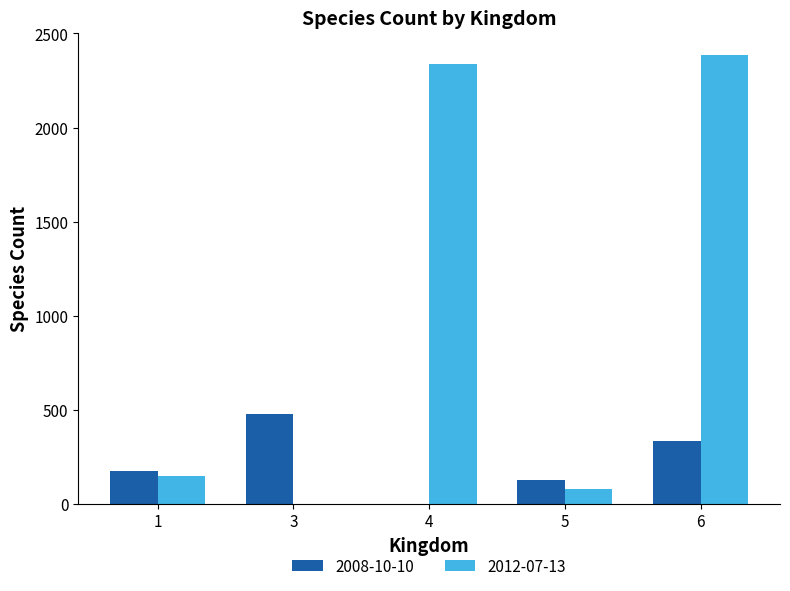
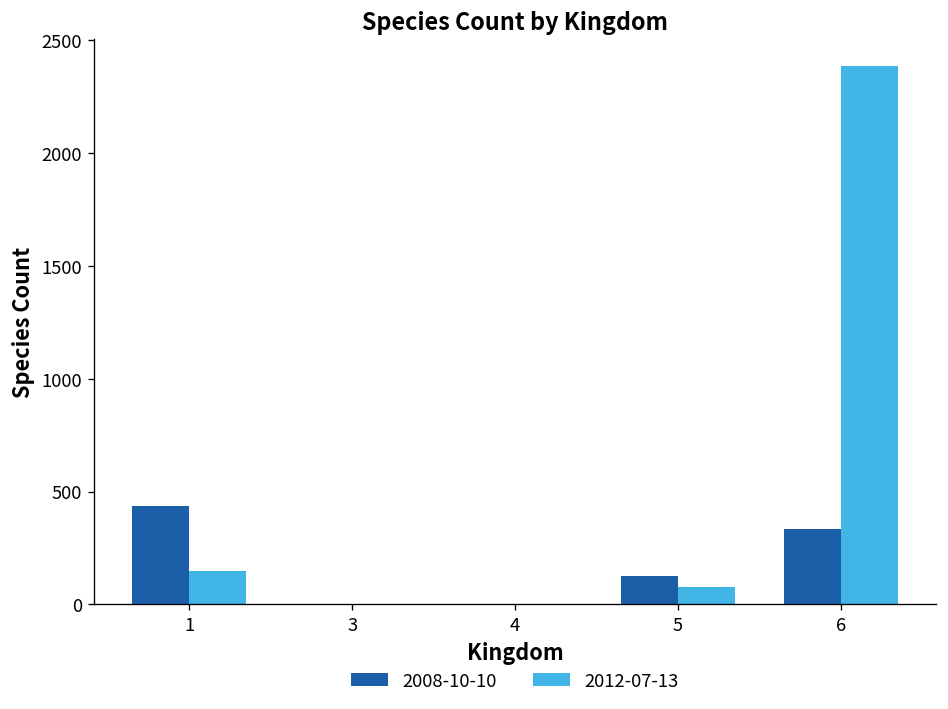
2008-10-10, 1: 180 -> 440
2008-10-10, 3: 480 -> 0
2012-07-13, 4: 2340 -> 0
